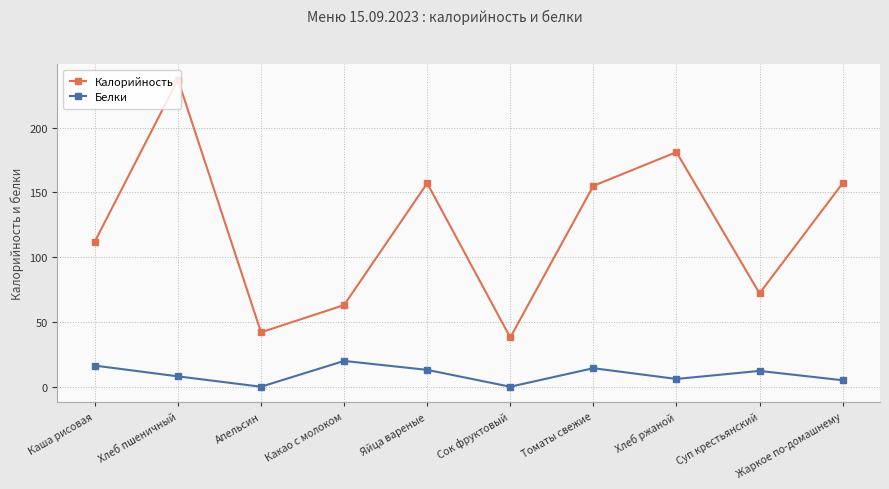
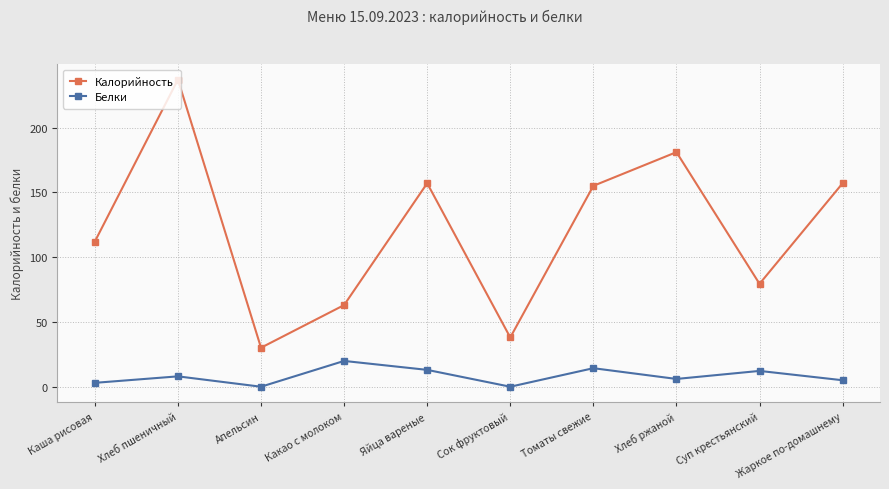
Белки, Каша рисовая: 16 -> 3
Калорийность, Апельсин: 42 -> 30
Калорийность, Суп крестьянский: 72 -> 79
